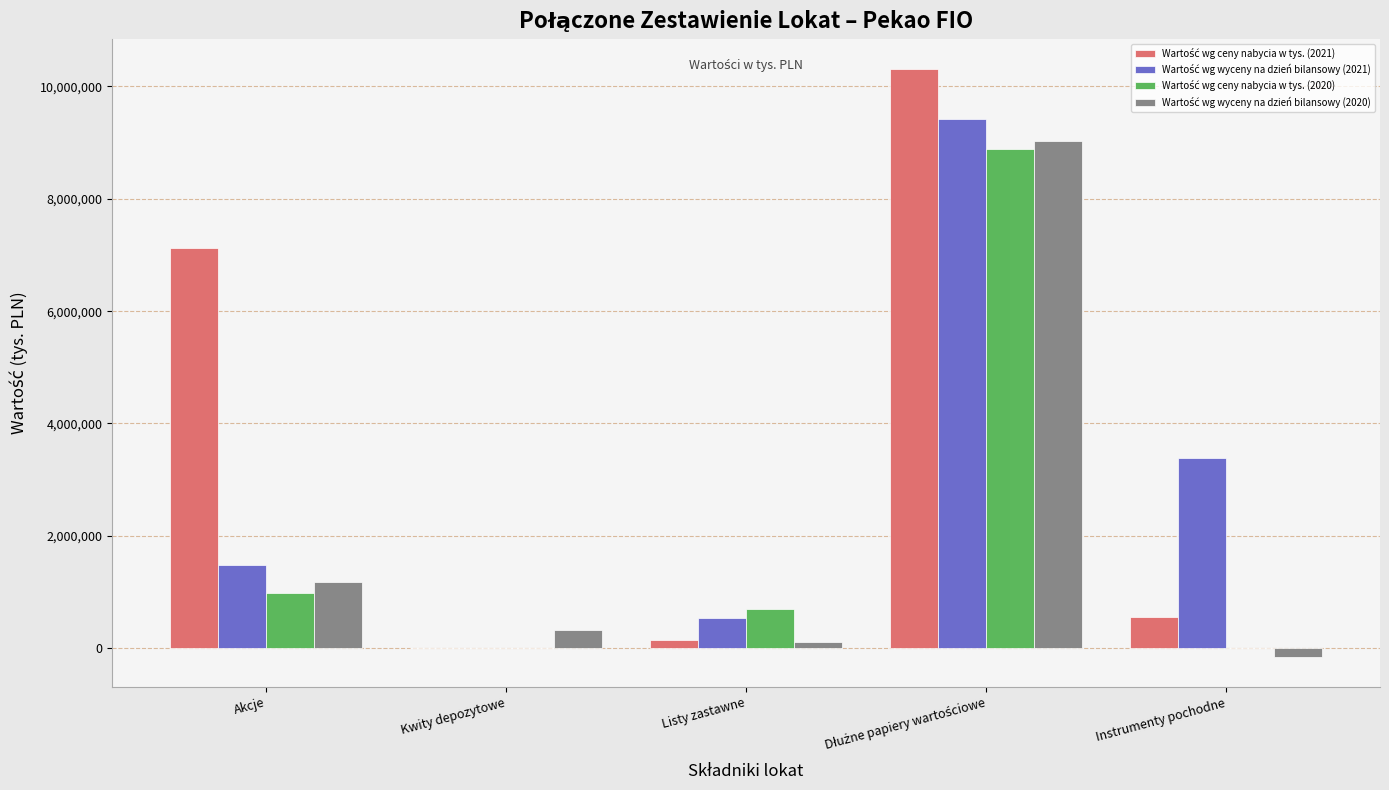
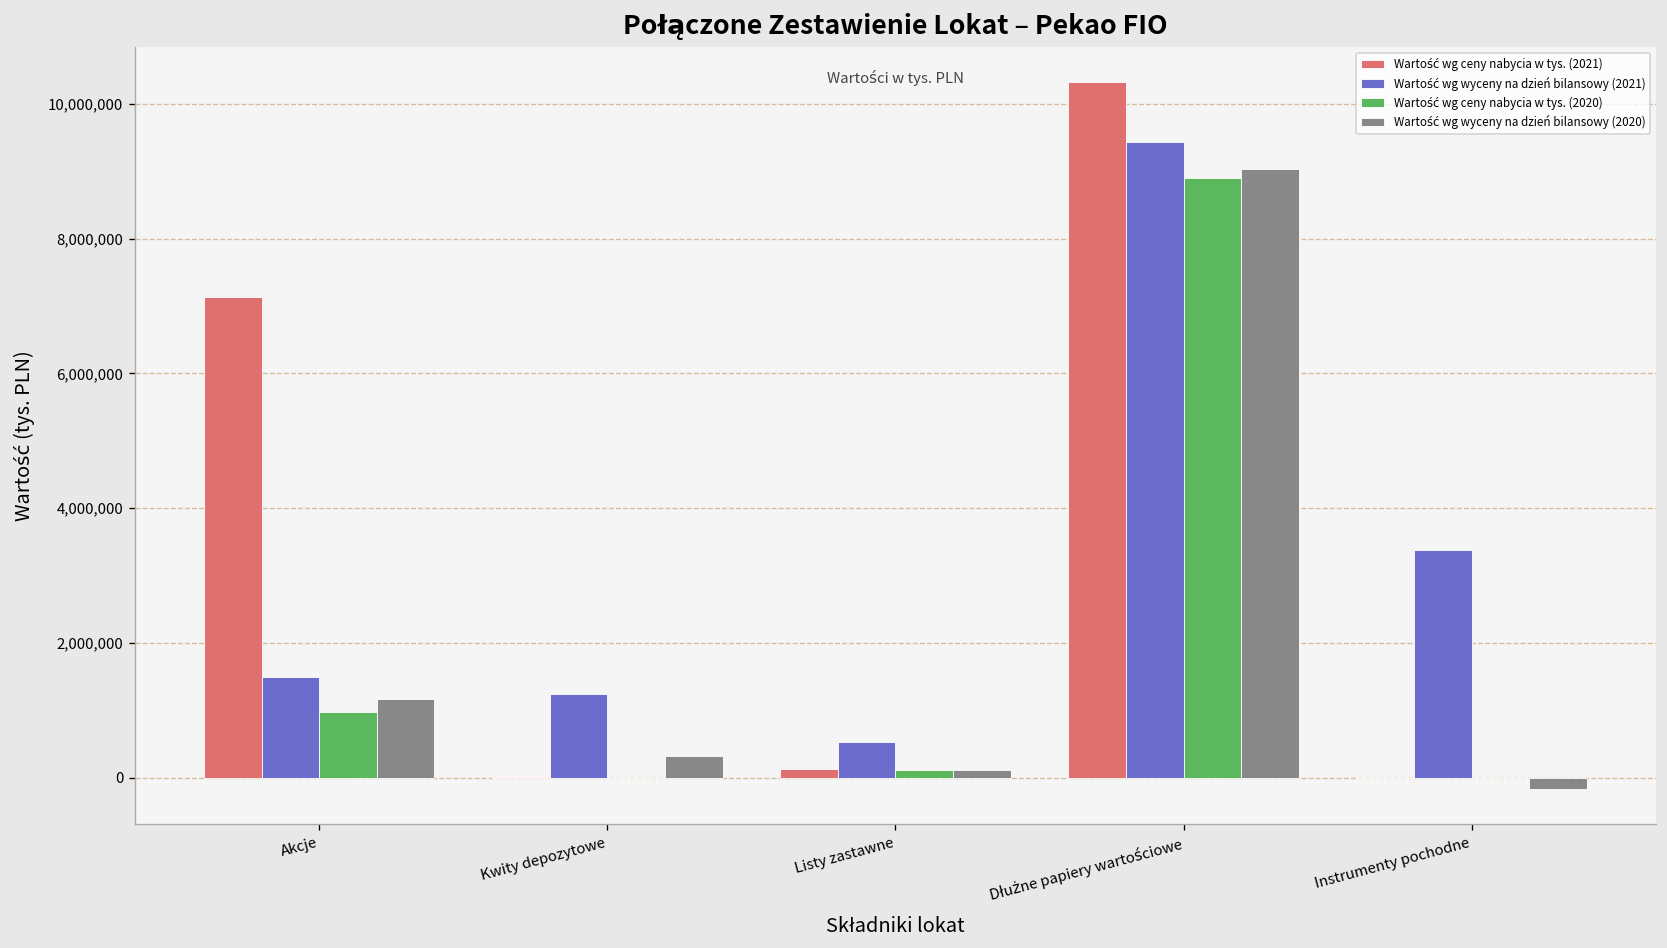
Wartość wg wyceny na dzień bilansowy (2021), Kwity depozytowe: 0 -> 1,200,000
Wartość wg ceny nabycia w tys. (2020), Listy zastawne: 700,000 -> 100,000
Wartość wg ceny nabycia w tys. (2021), Instrumenty pochodne: 600,000 -> 0
